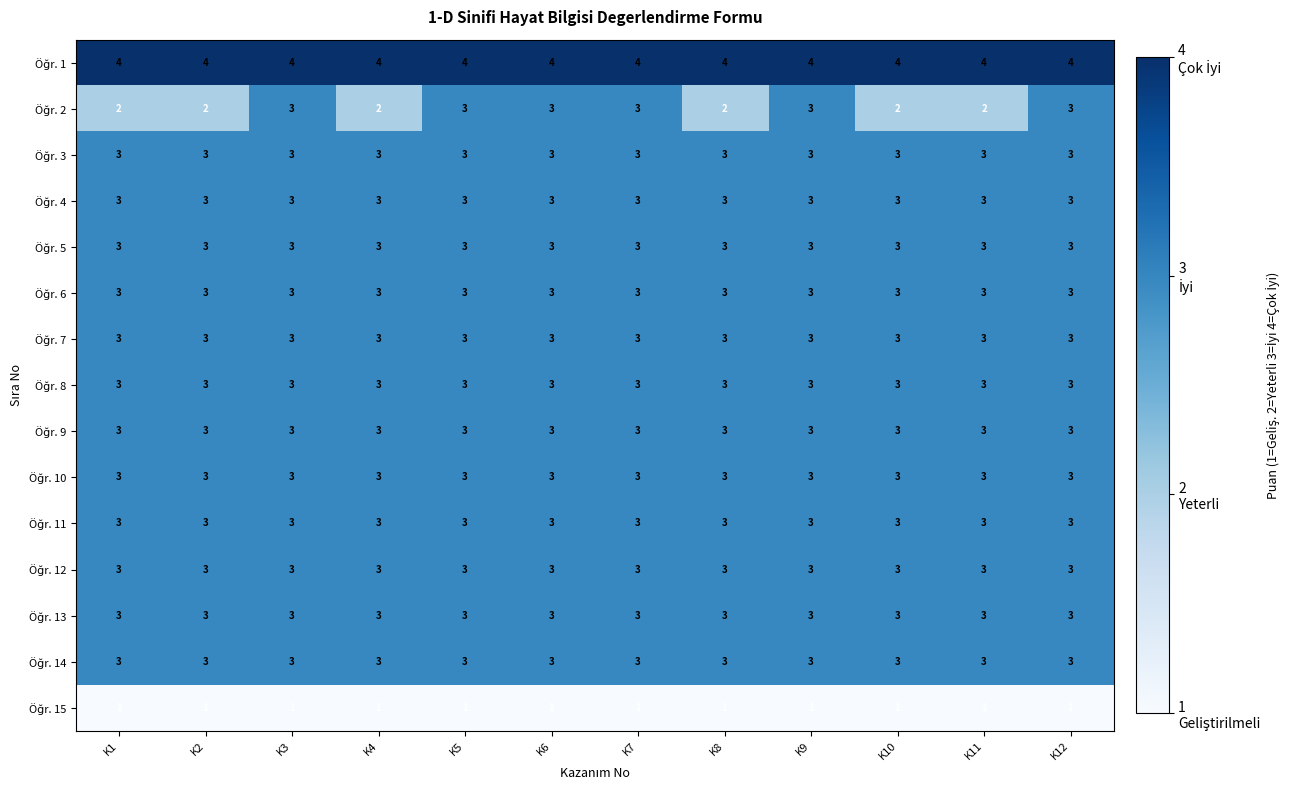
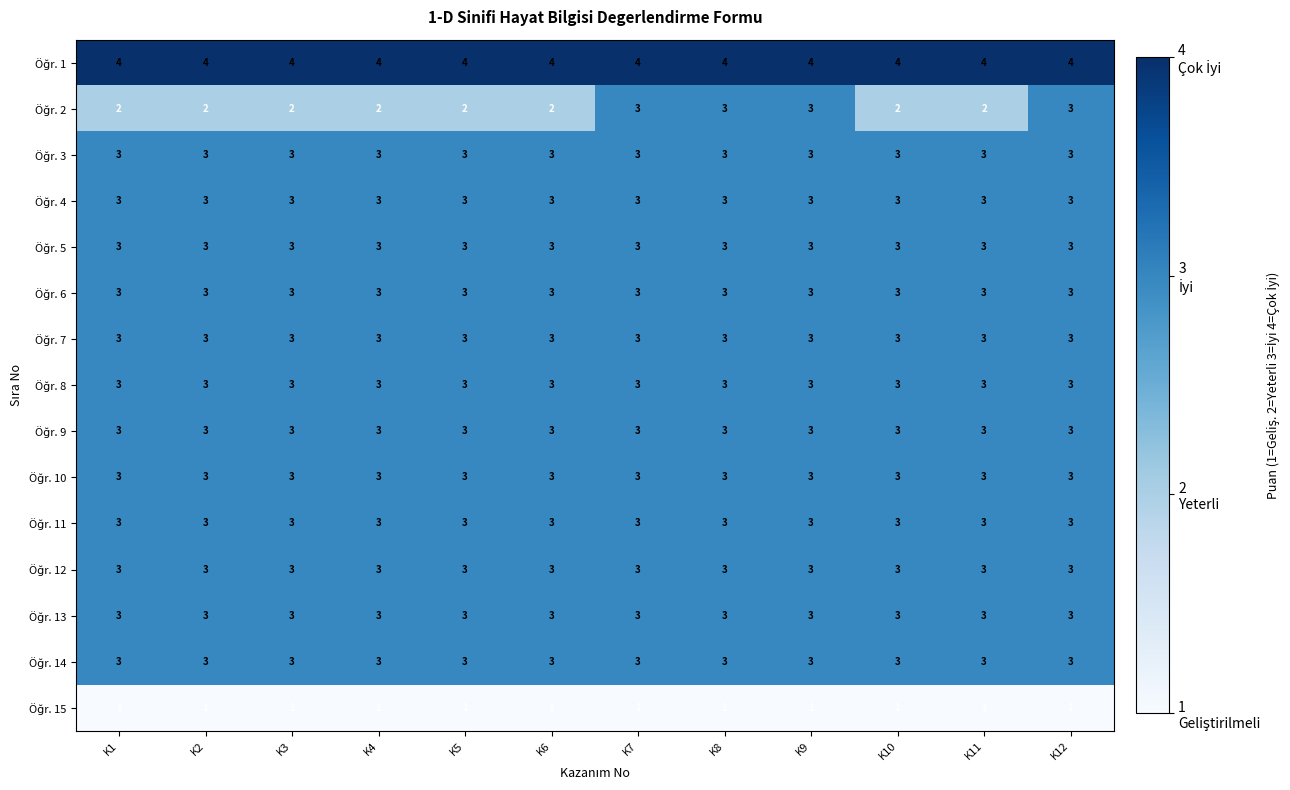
Öğr. 2, K3: 3 -> 2
Öğr. 2, K5: 3 -> 2
Öğr. 2, K6: 3 -> 2
Öğr. 2, K8: 2 -> 3
